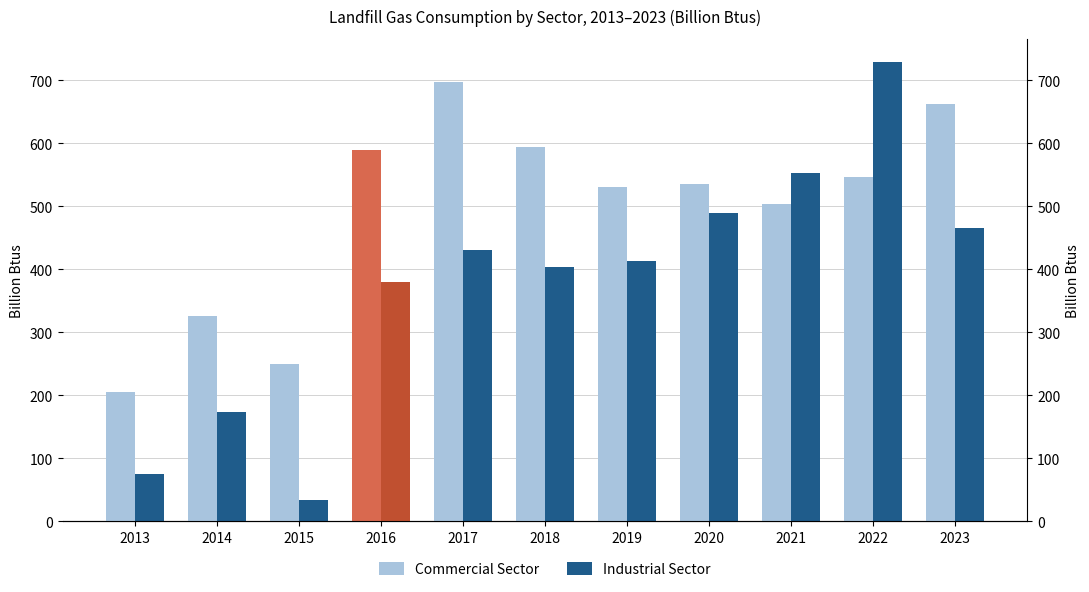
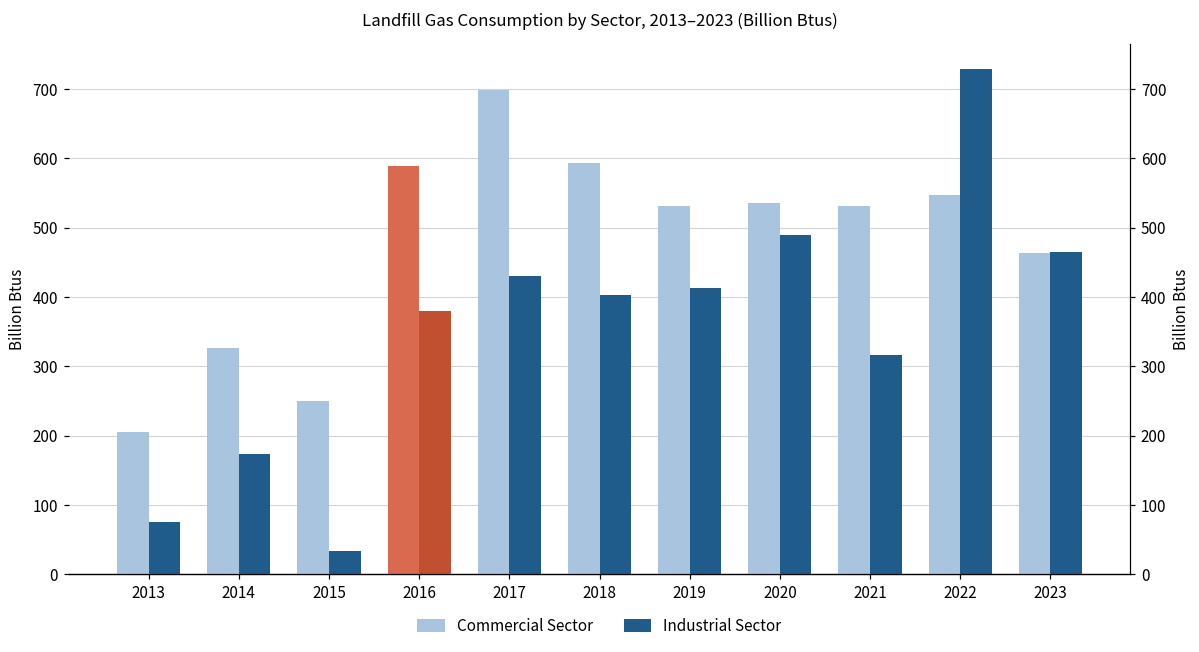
Commercial Sector, 2021: 500 -> 530
Industrial Sector, 2021: 550 -> 320
Commercial Sector, 2023: 660 -> 460
